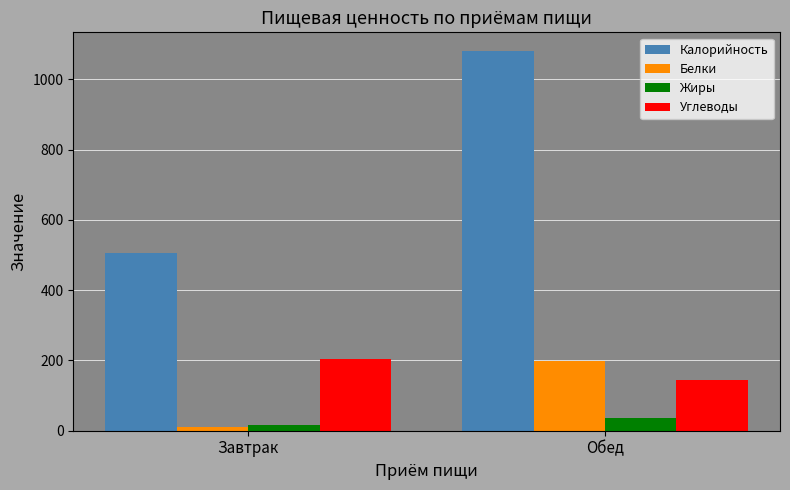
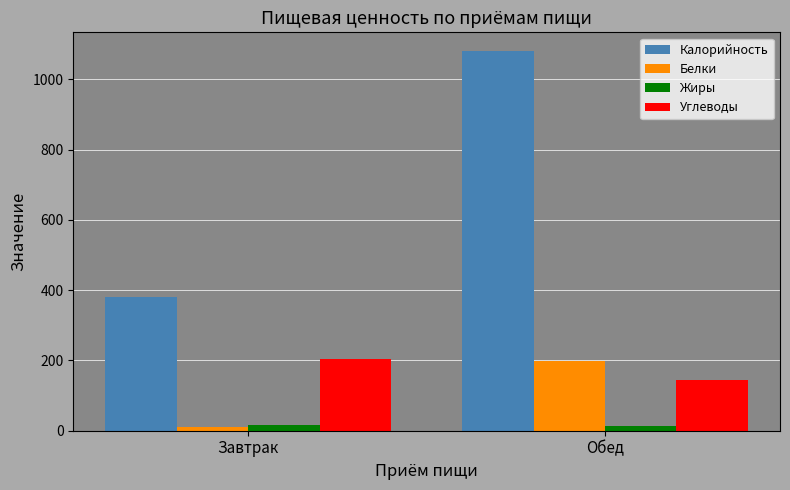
Калорийность, Завтрак: 510 -> 380
Жиры, Обед: 40 -> 10
